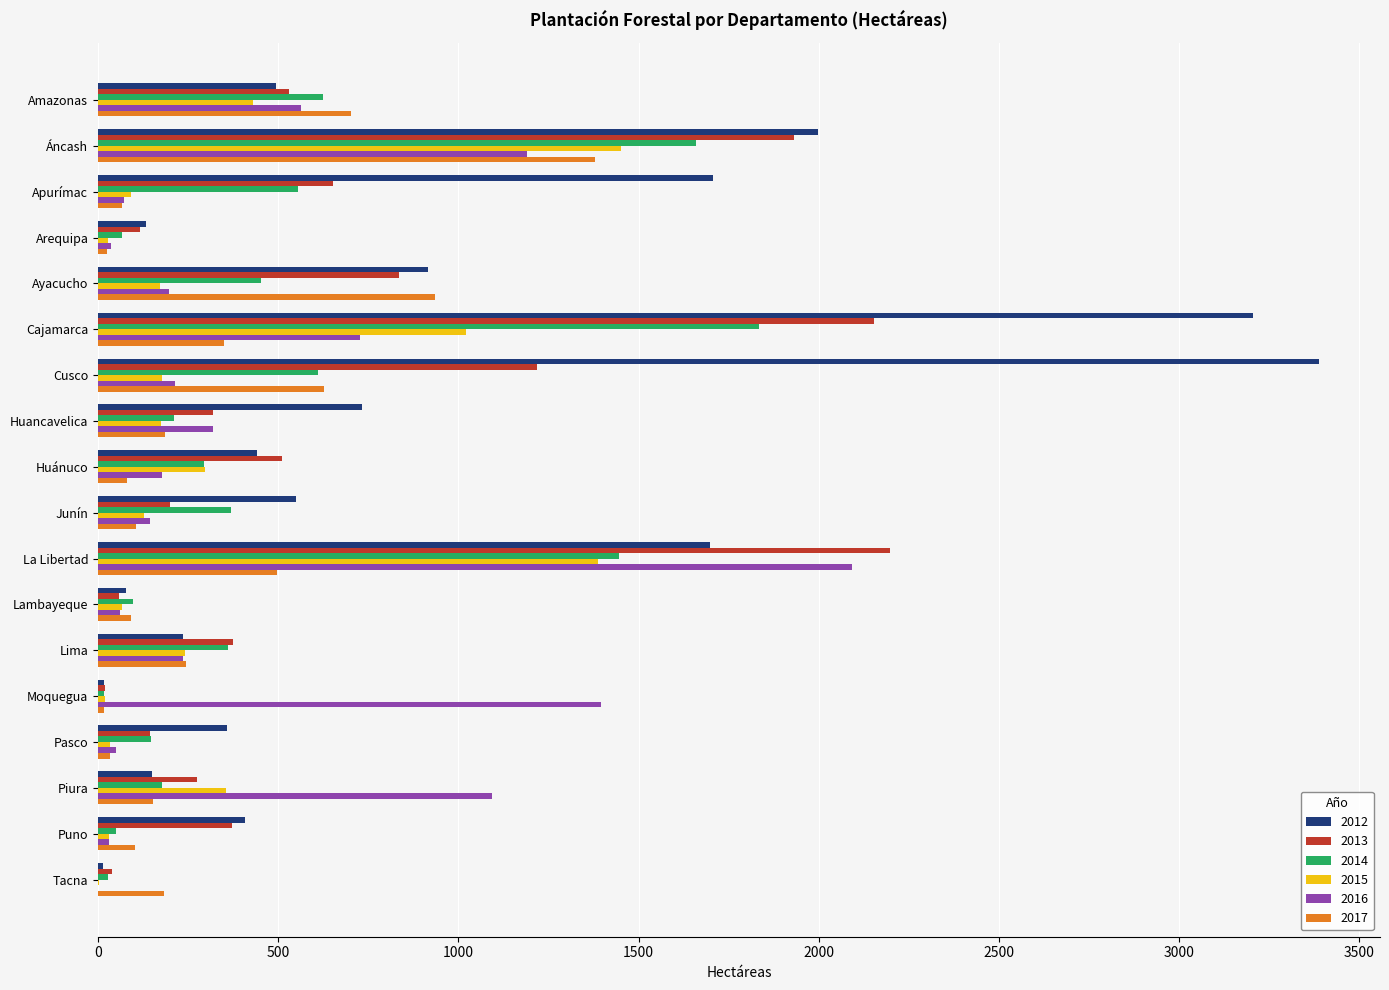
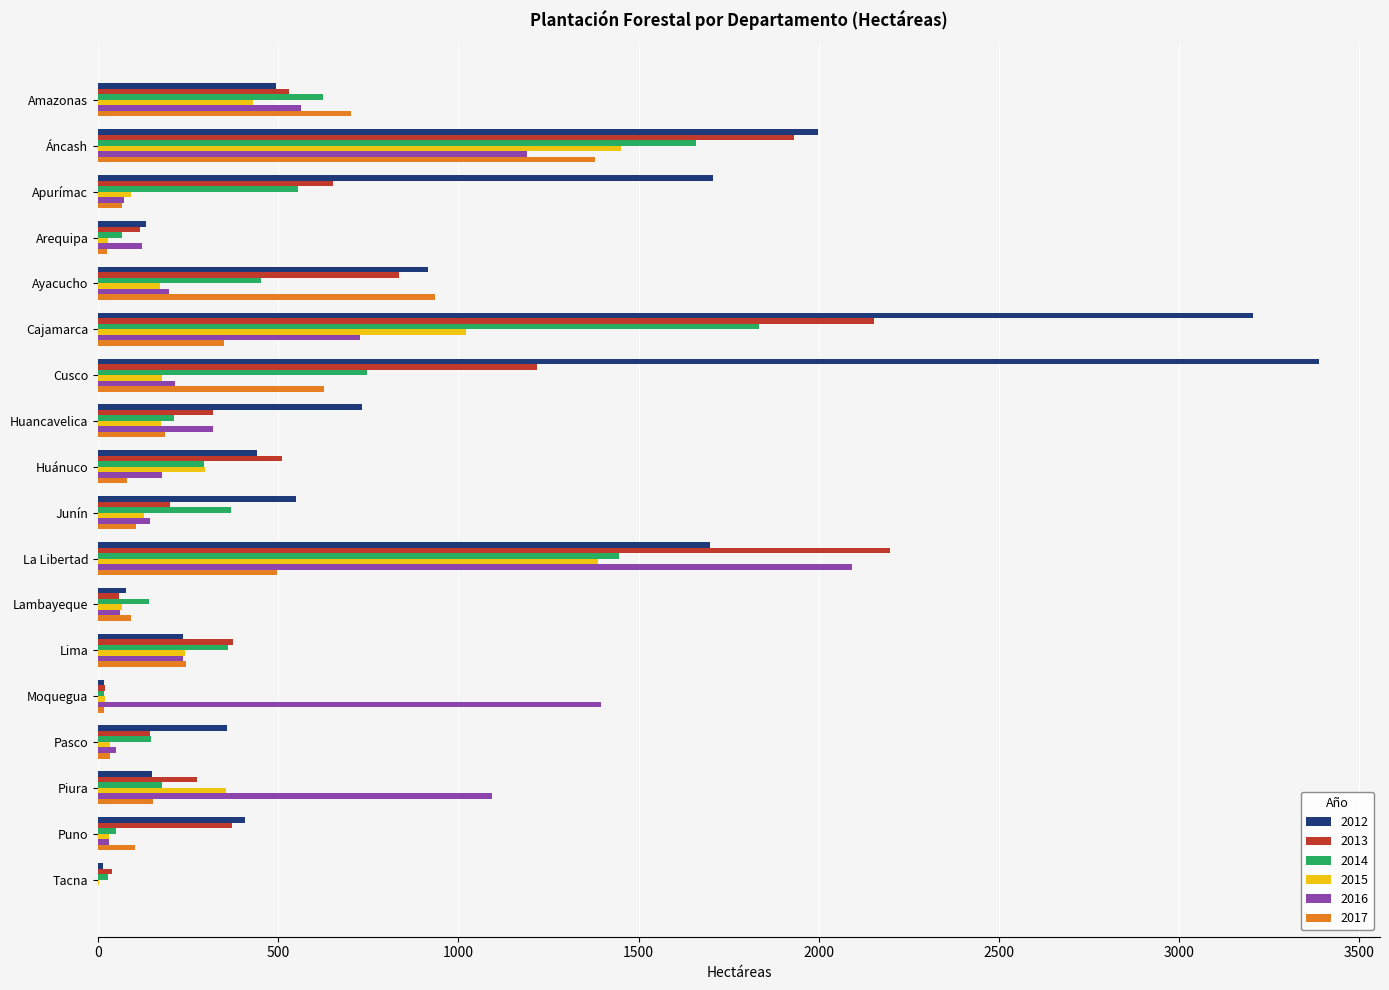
2016, Arequipa: 40 -> 120
2014, Cusco: 610 -> 750
2014, Lambayeque: 100 -> 140
2017, Tacna: 180 -> 0
